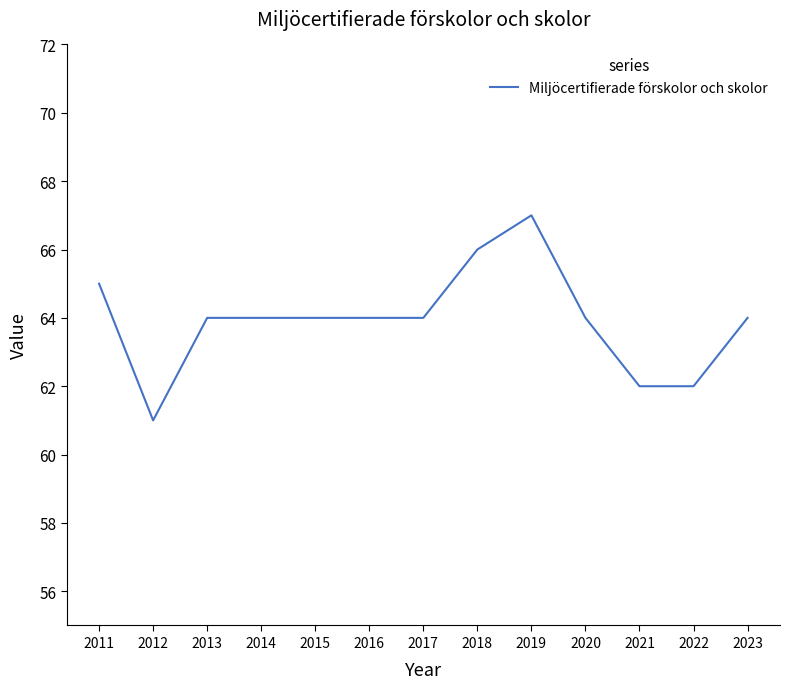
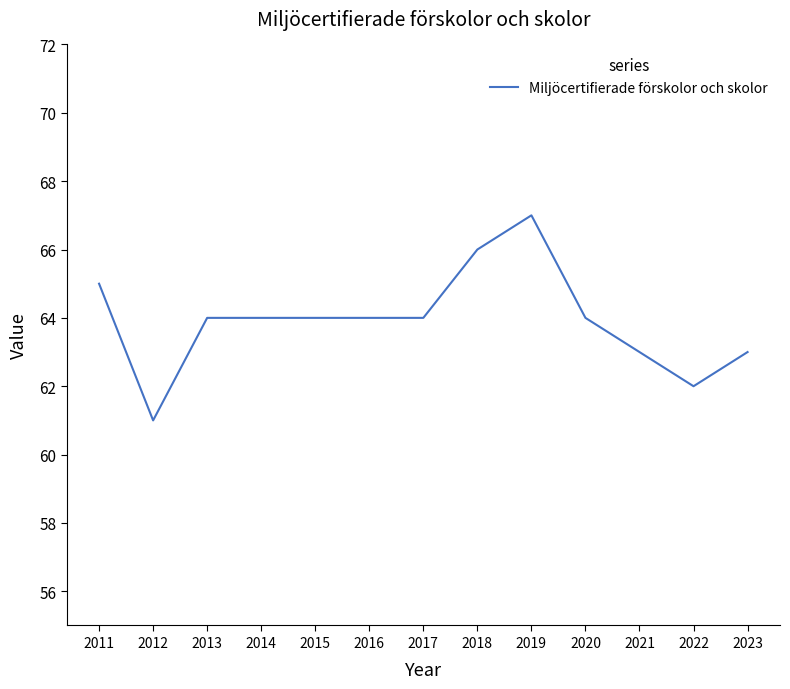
2021: 62 -> 63
2023: 64 -> 63
